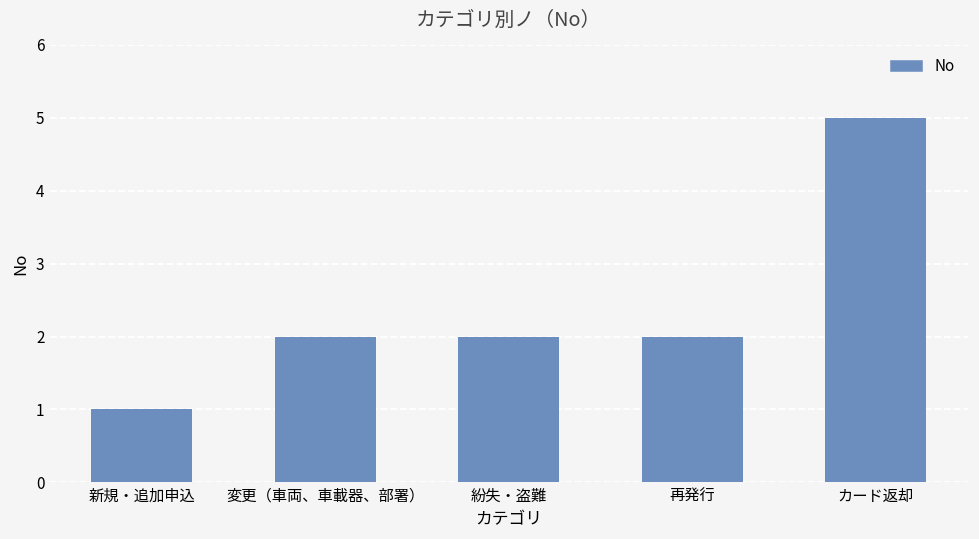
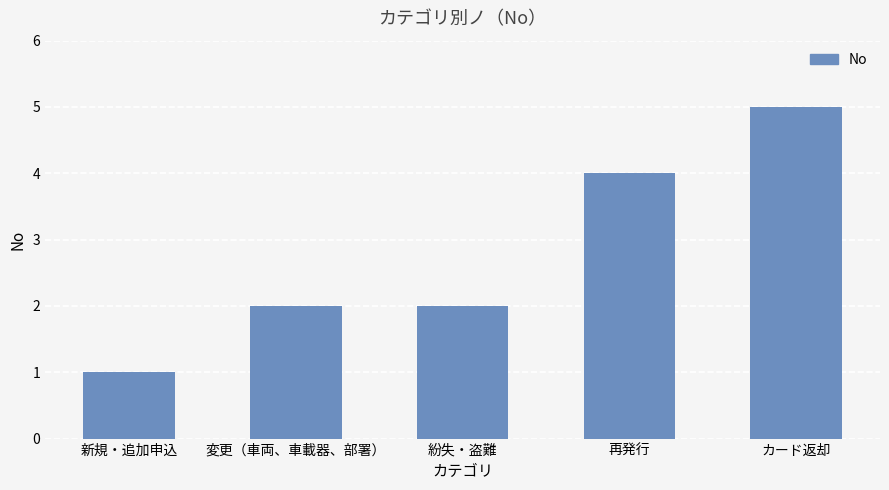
再発行: 2 -> 4
